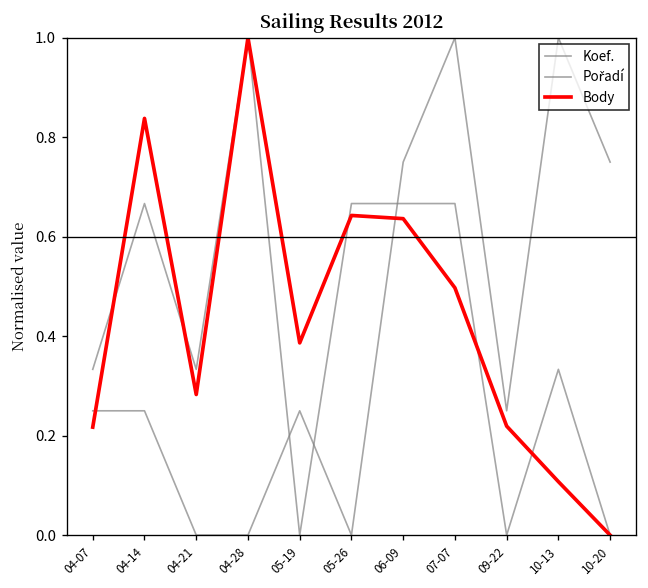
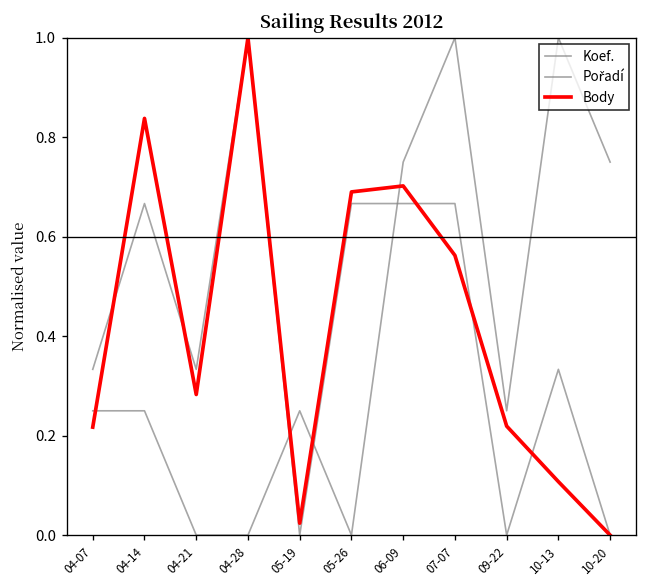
Body, 05-19: 0.39 -> 0.02
Body, 05-26: 0.64 -> 0.69
Body, 06-09: 0.64 -> 0.70
Body, 07-07: 0.50 -> 0.56
